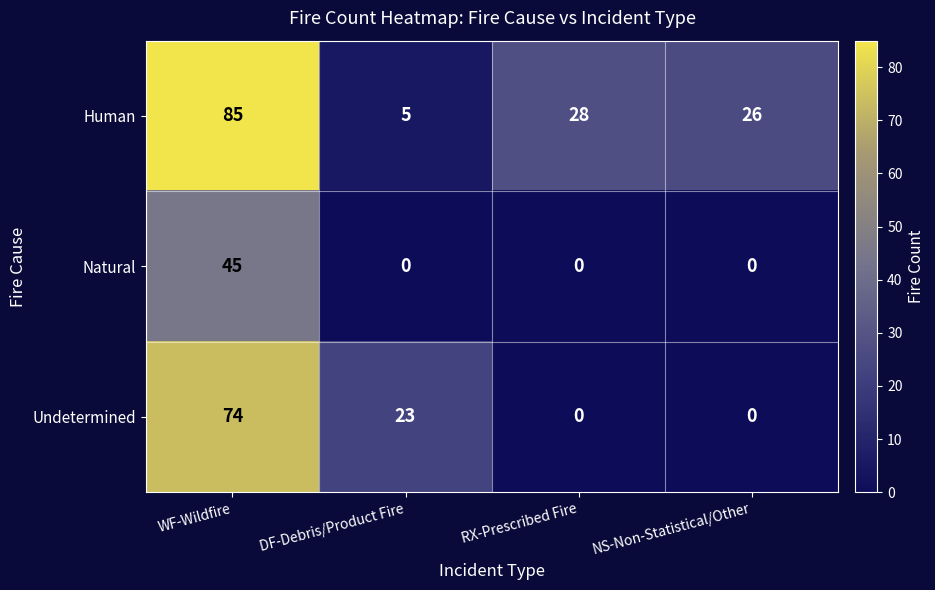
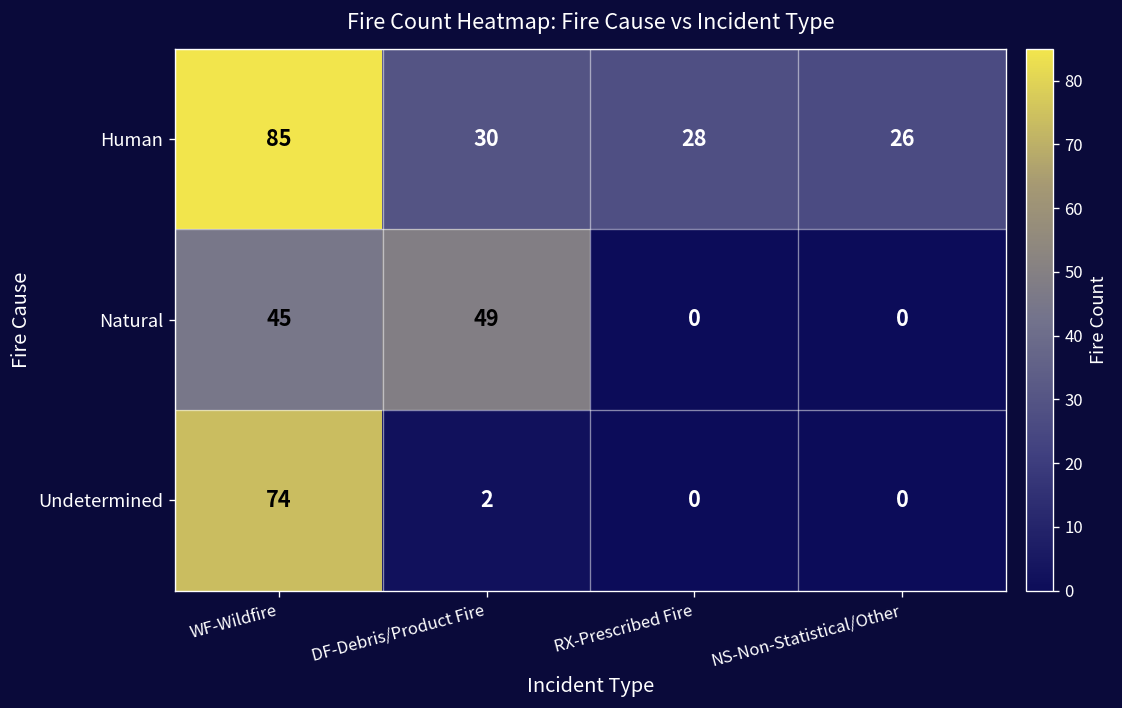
Human, DF-Debris/Product Fire: 5 -> 30
Natural, DF-Debris/Product Fire: 0 -> 49
Undetermined, DF-Debris/Product Fire: 23 -> 2
